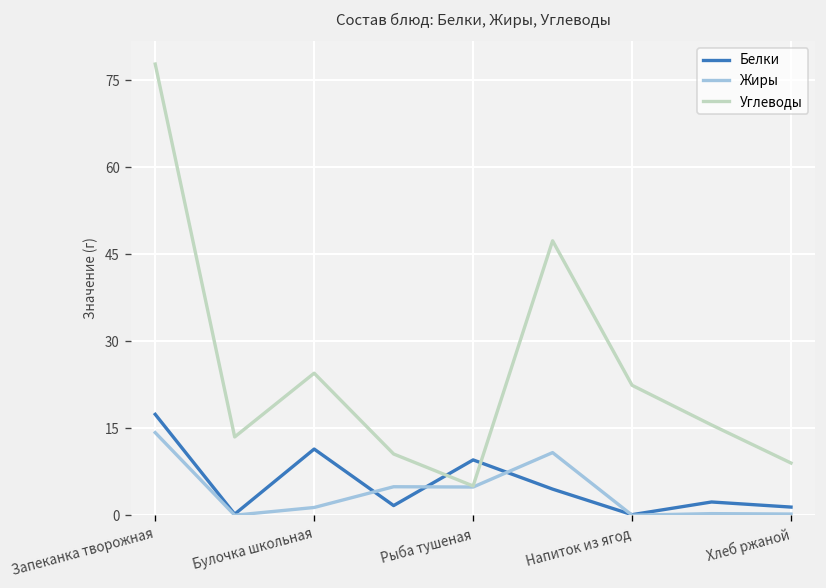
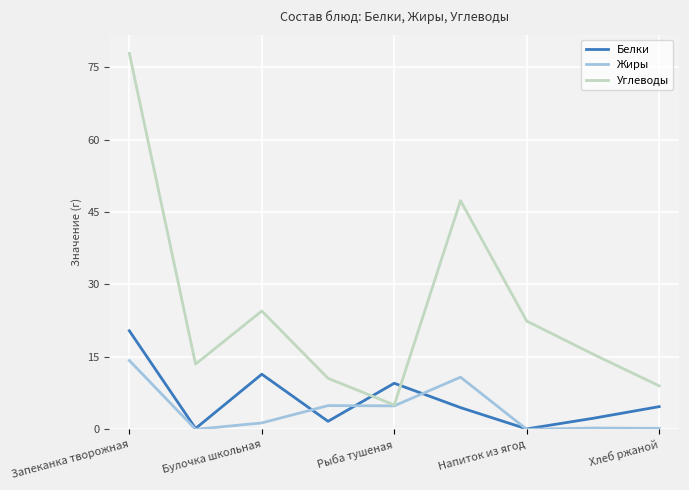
Белки, Запеканка творожная: 17 -> 20
Белки, Хлеб ржаной: 1 -> 5
